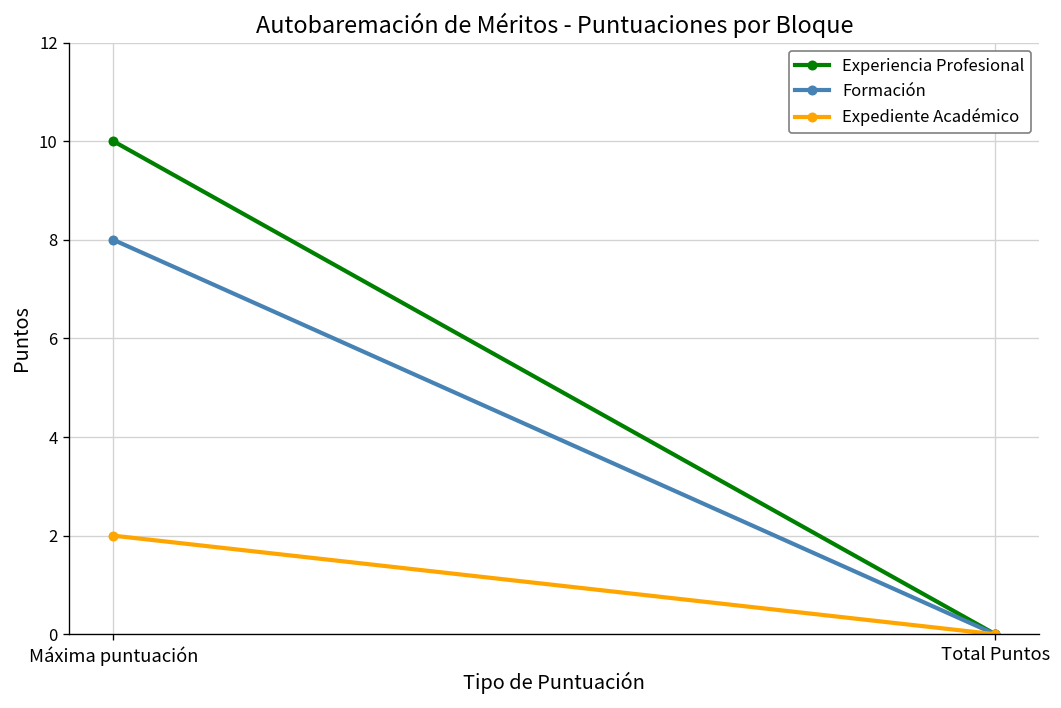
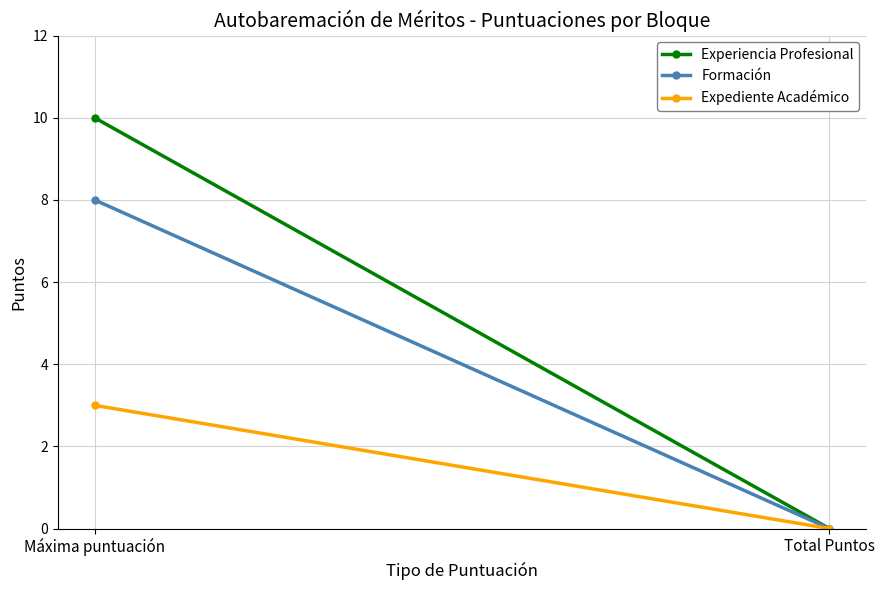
Expediente Académico, Máxima puntuación: 2 -> 3
